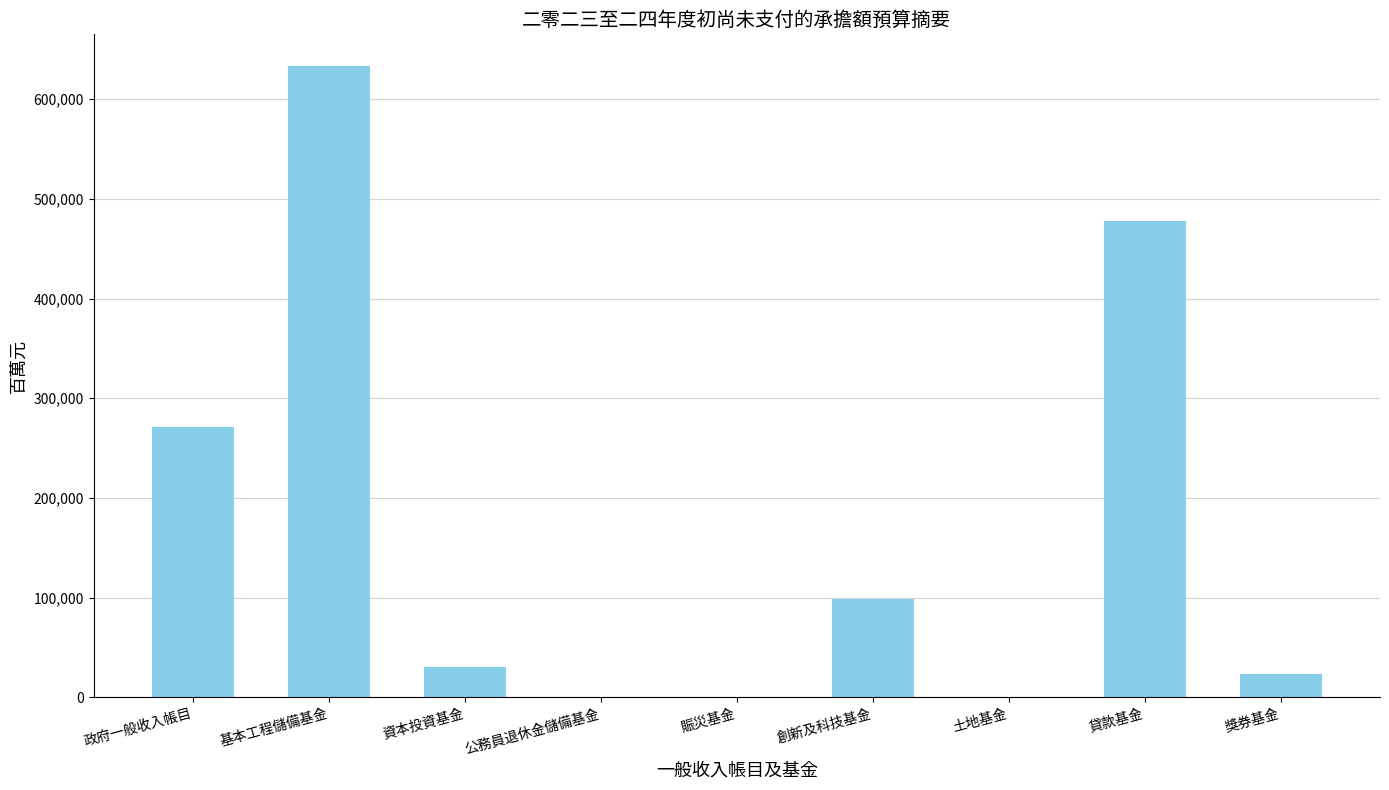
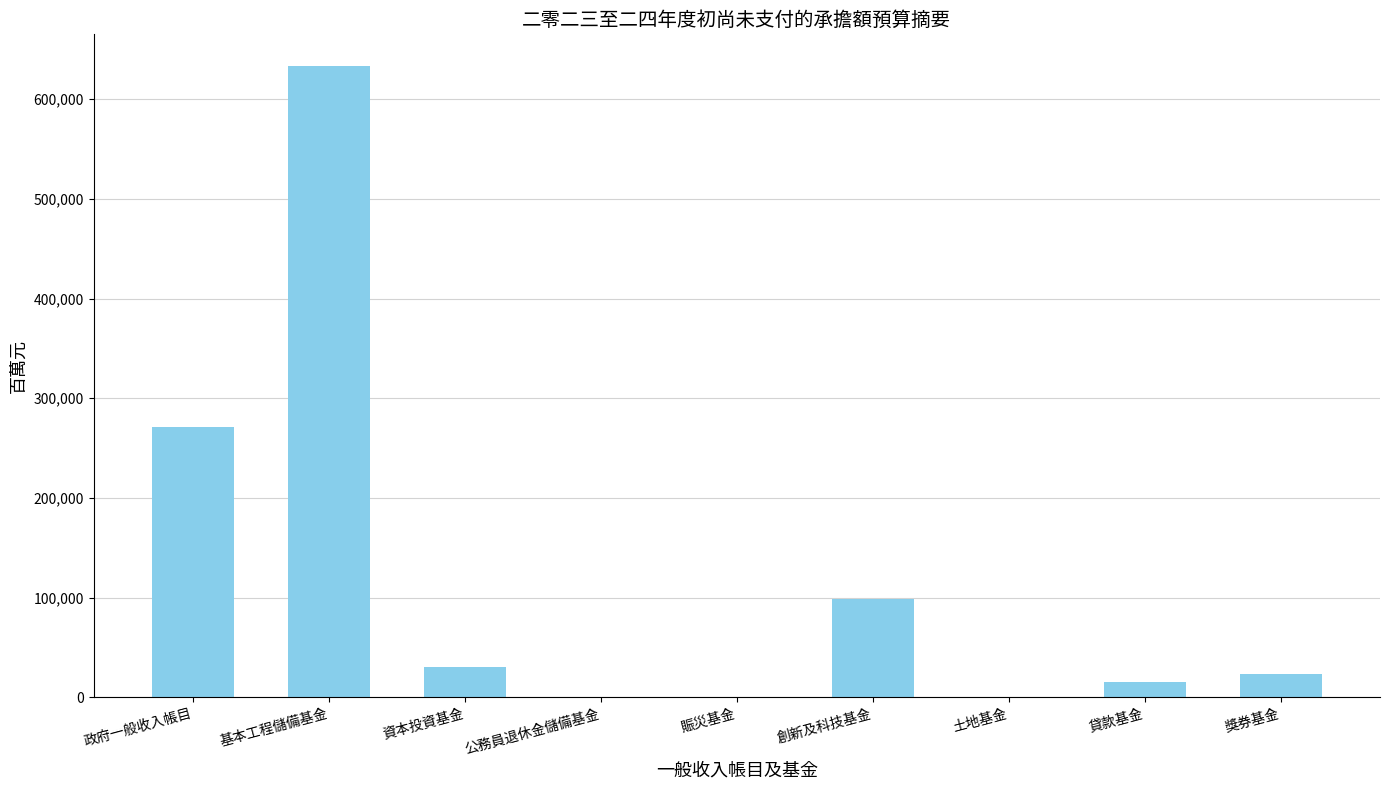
貸款基金: 480,000 -> 10,000
